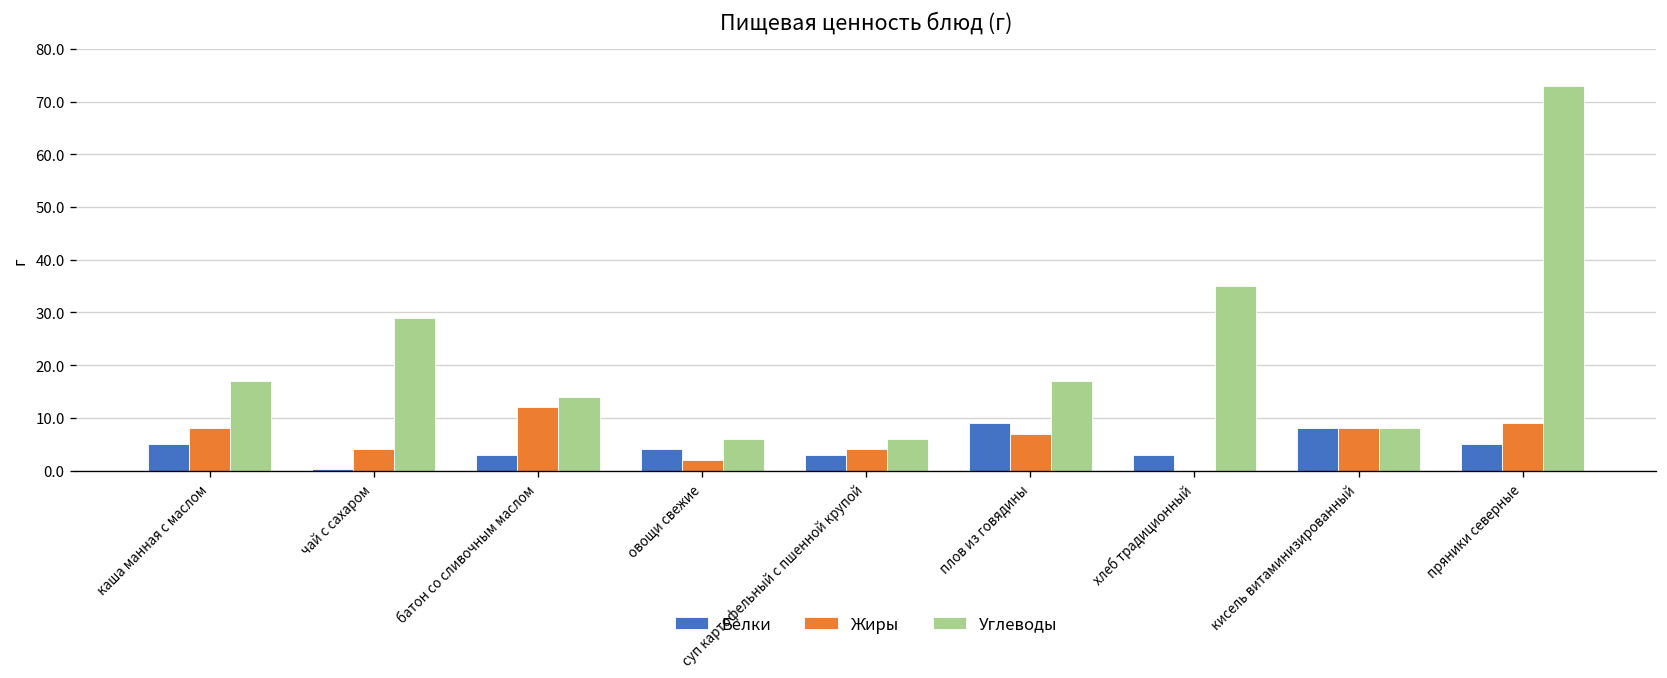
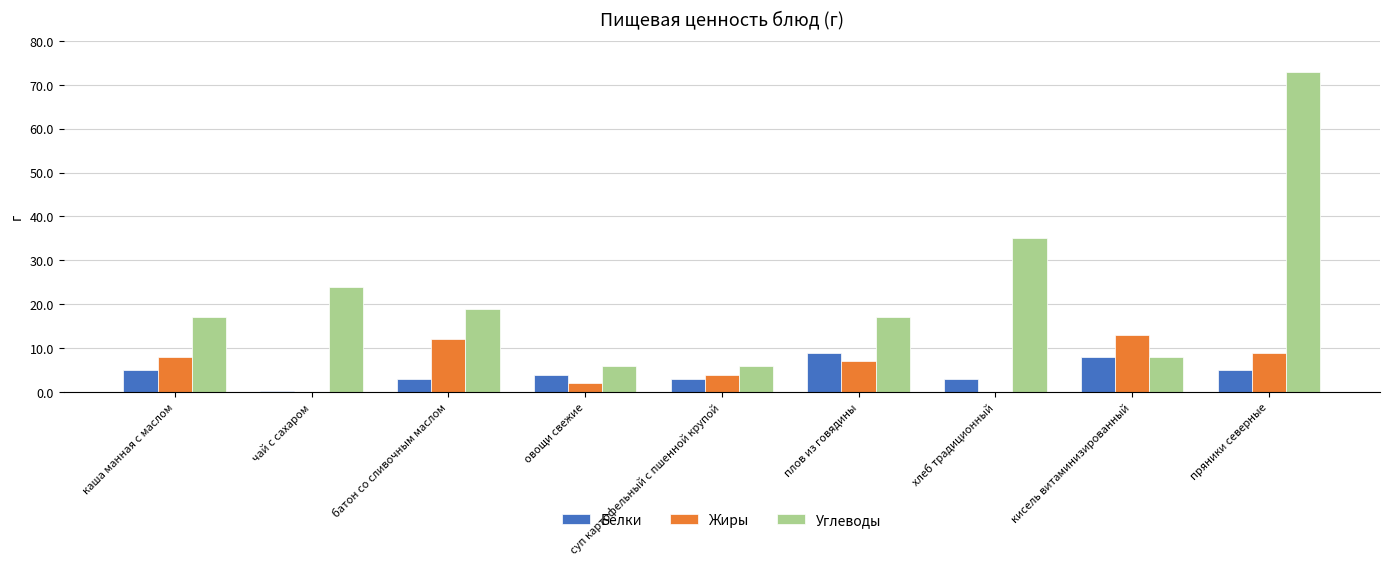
Жиры, чай с сахаром: 4 -> 0
Углеводы, чай с сахаром: 29 -> 24
Углеводы, батон со сливочным маслом: 14 -> 19
Жиры, кисель витаминизированный: 8 -> 13
